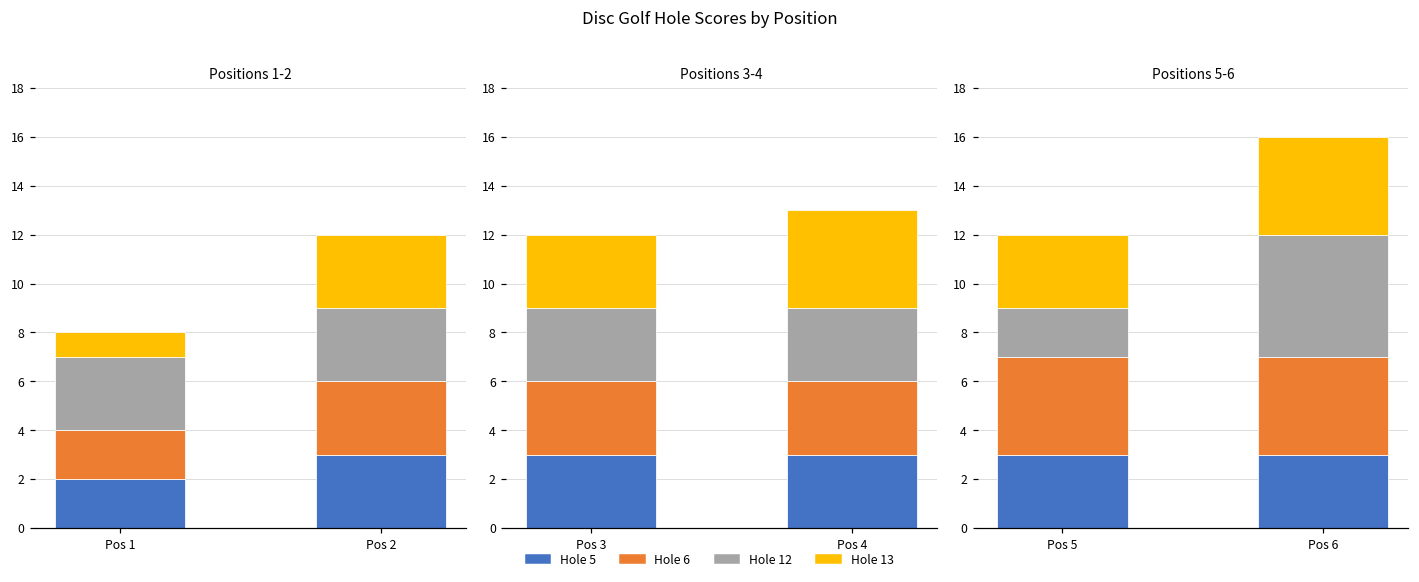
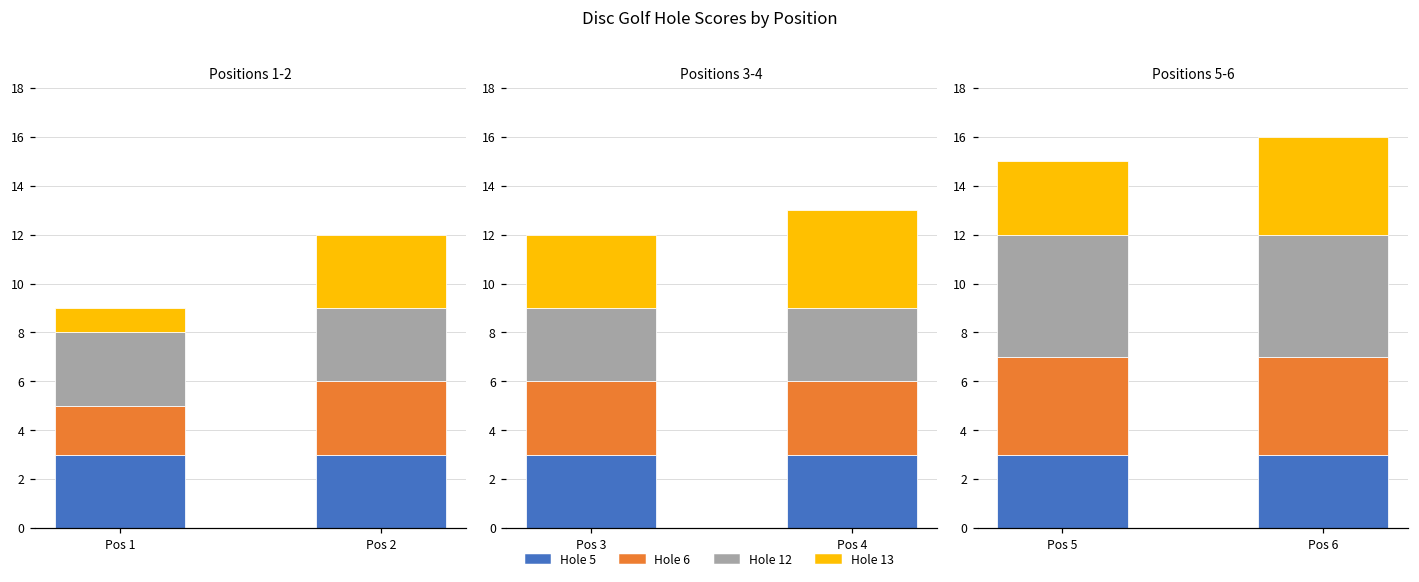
Positions 1-2, Hole 5, Pos 1: 2 -> 3
Positions 5-6, Hole 12, Pos 5: 2 -> 5
